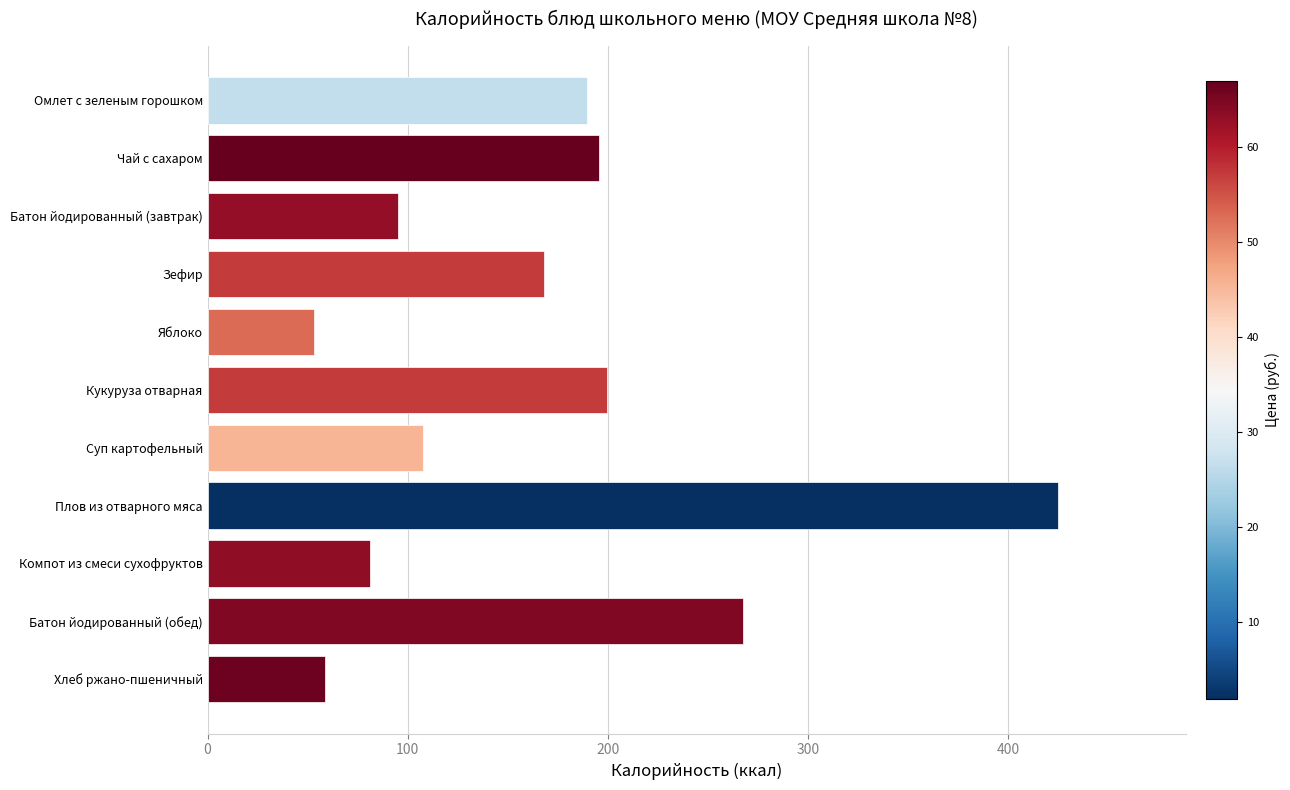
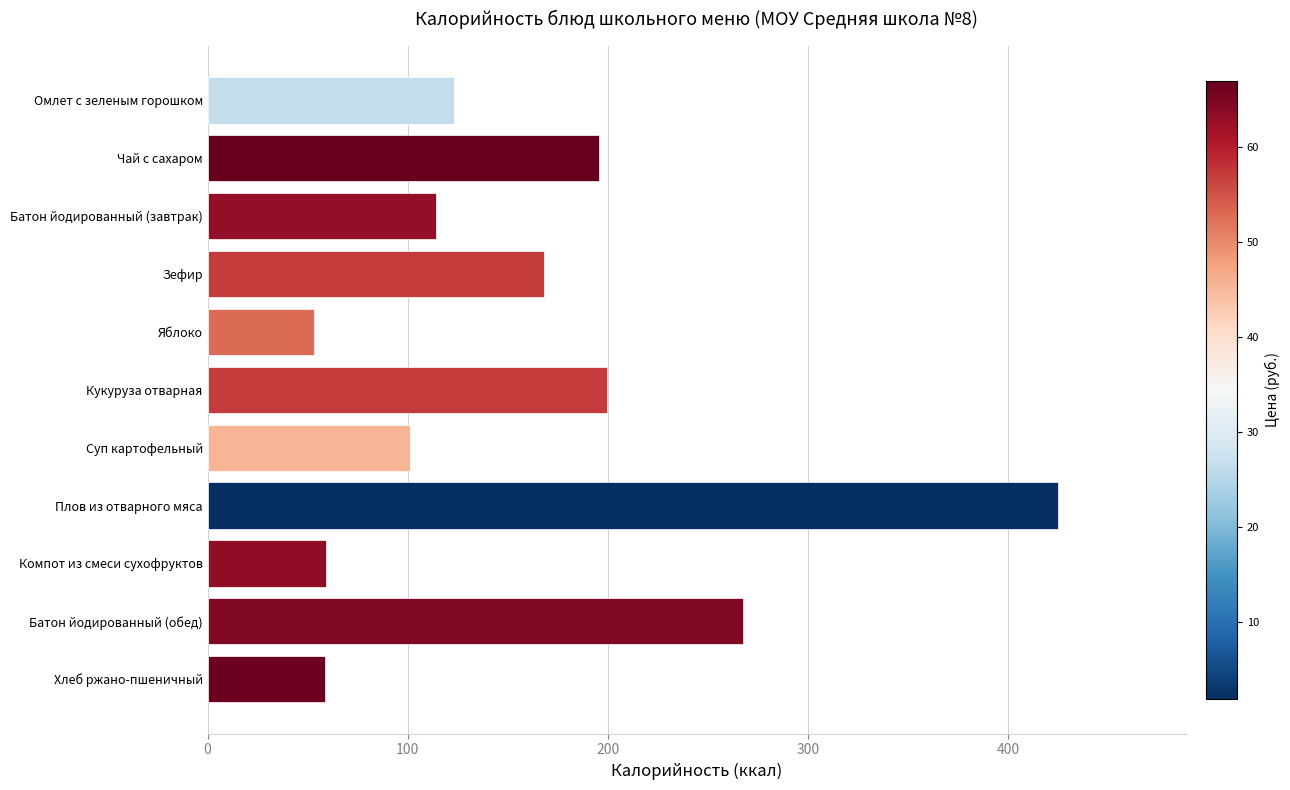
Омлет с зеленым горошком: 189 -> 123
Батон йодированный (завтрак): 95 -> 114
Суп картофельный: 107 -> 101
Компот из смеси сухофруктов: 81 -> 59
